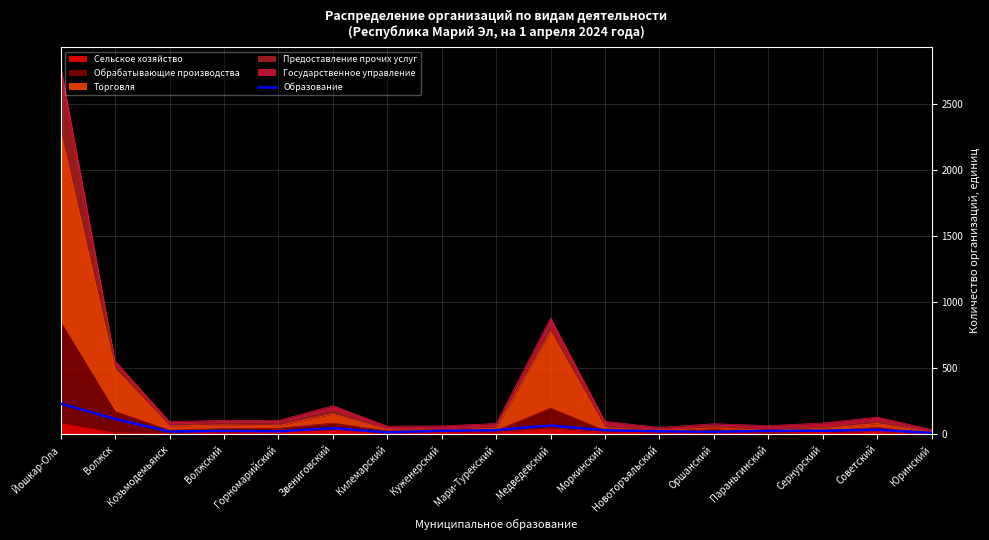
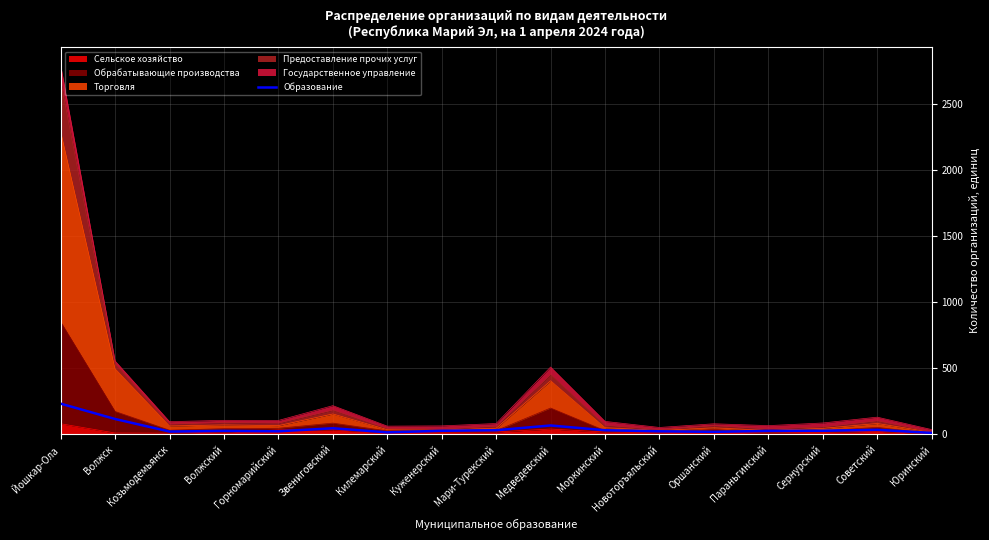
Торговля, Медведевский: 580 -> 210
